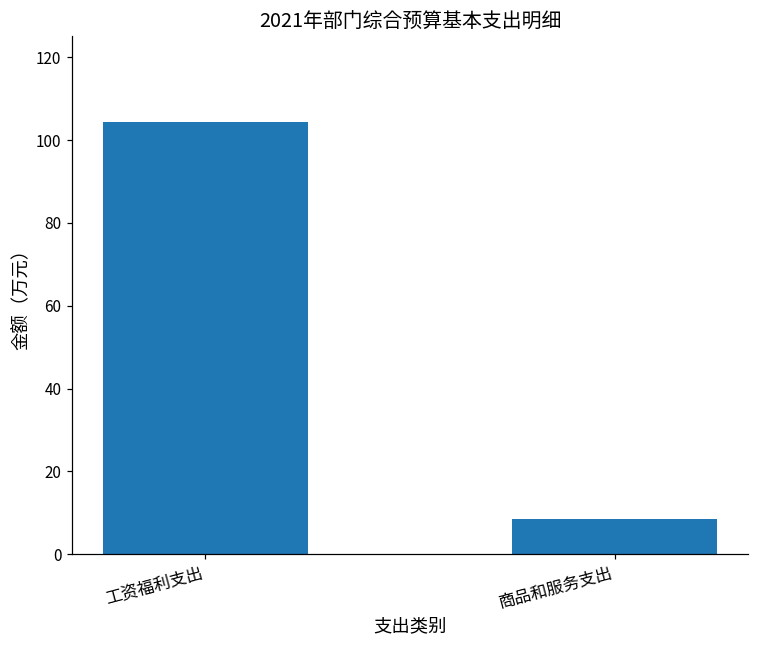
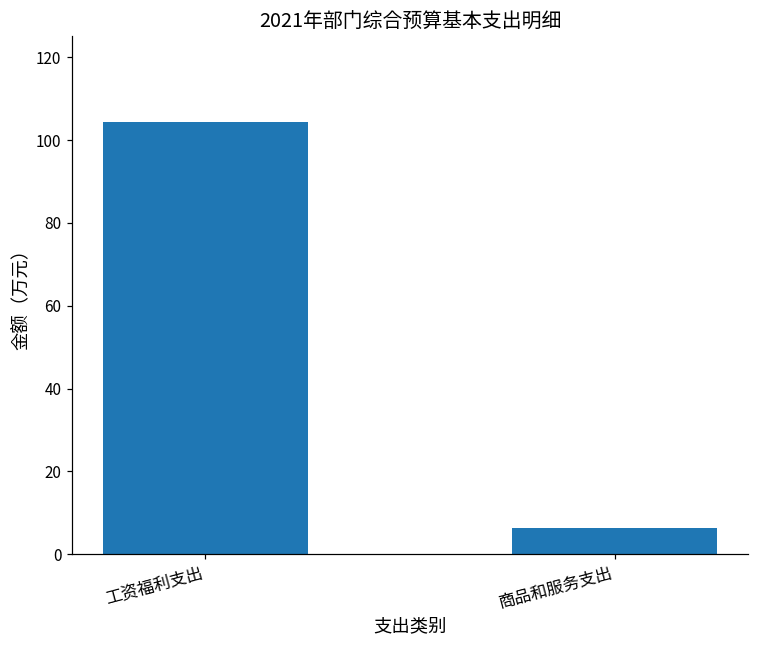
商品和服务支出: 8 -> 6
